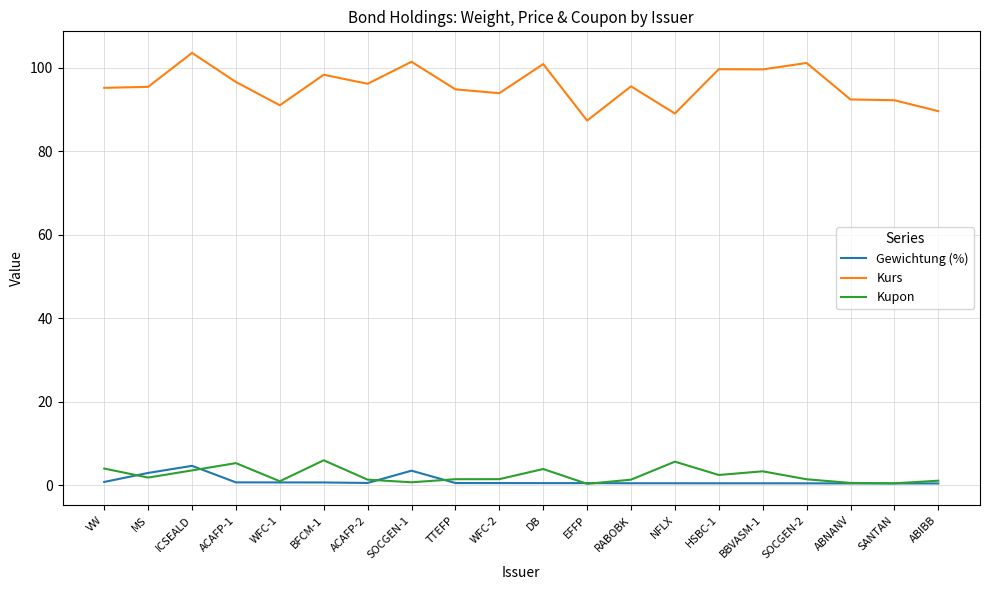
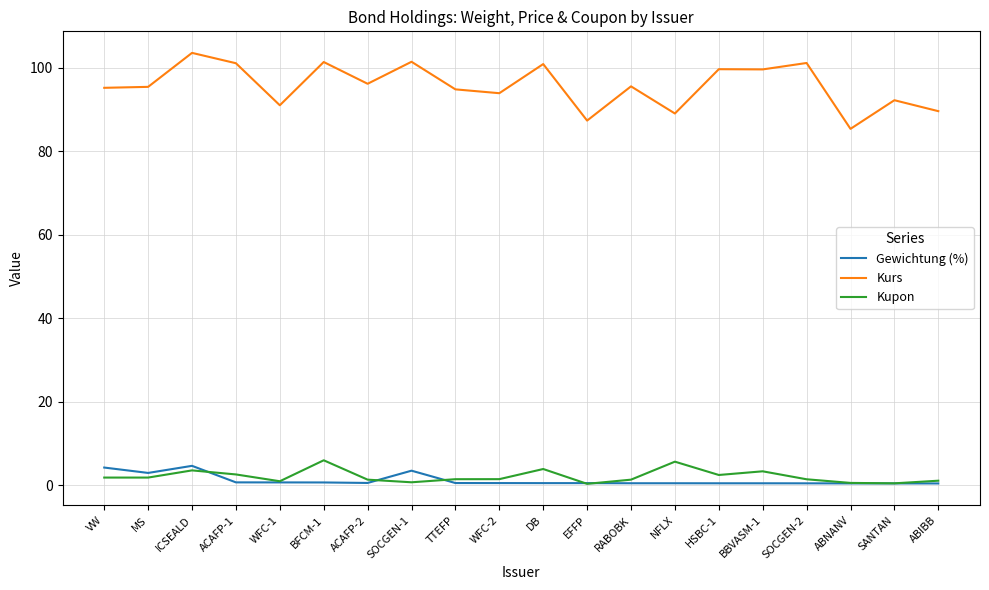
Gewichtung (%), VW: 1 -> 4
Kupon, VW: 4 -> 2
Kurs, ACAFP-1: 97 -> 101
Kupon, ACAFP-1: 5 -> 3
Kurs, BFCM-1: 98 -> 101
Kurs, ABNANV: 92 -> 85
